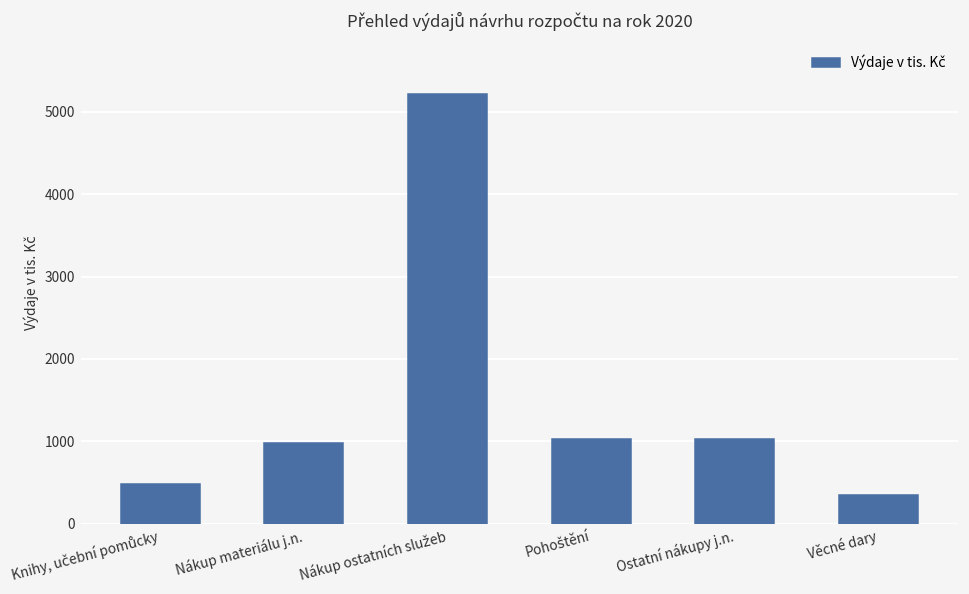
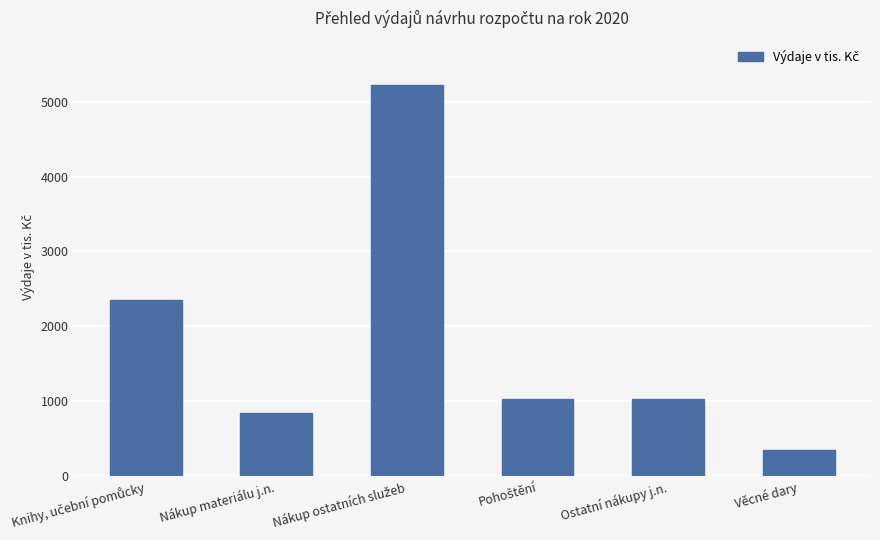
Knihy, učební pomůcky: 500 -> 2400
Nákup materiálu j.n.: 1000 -> 800
